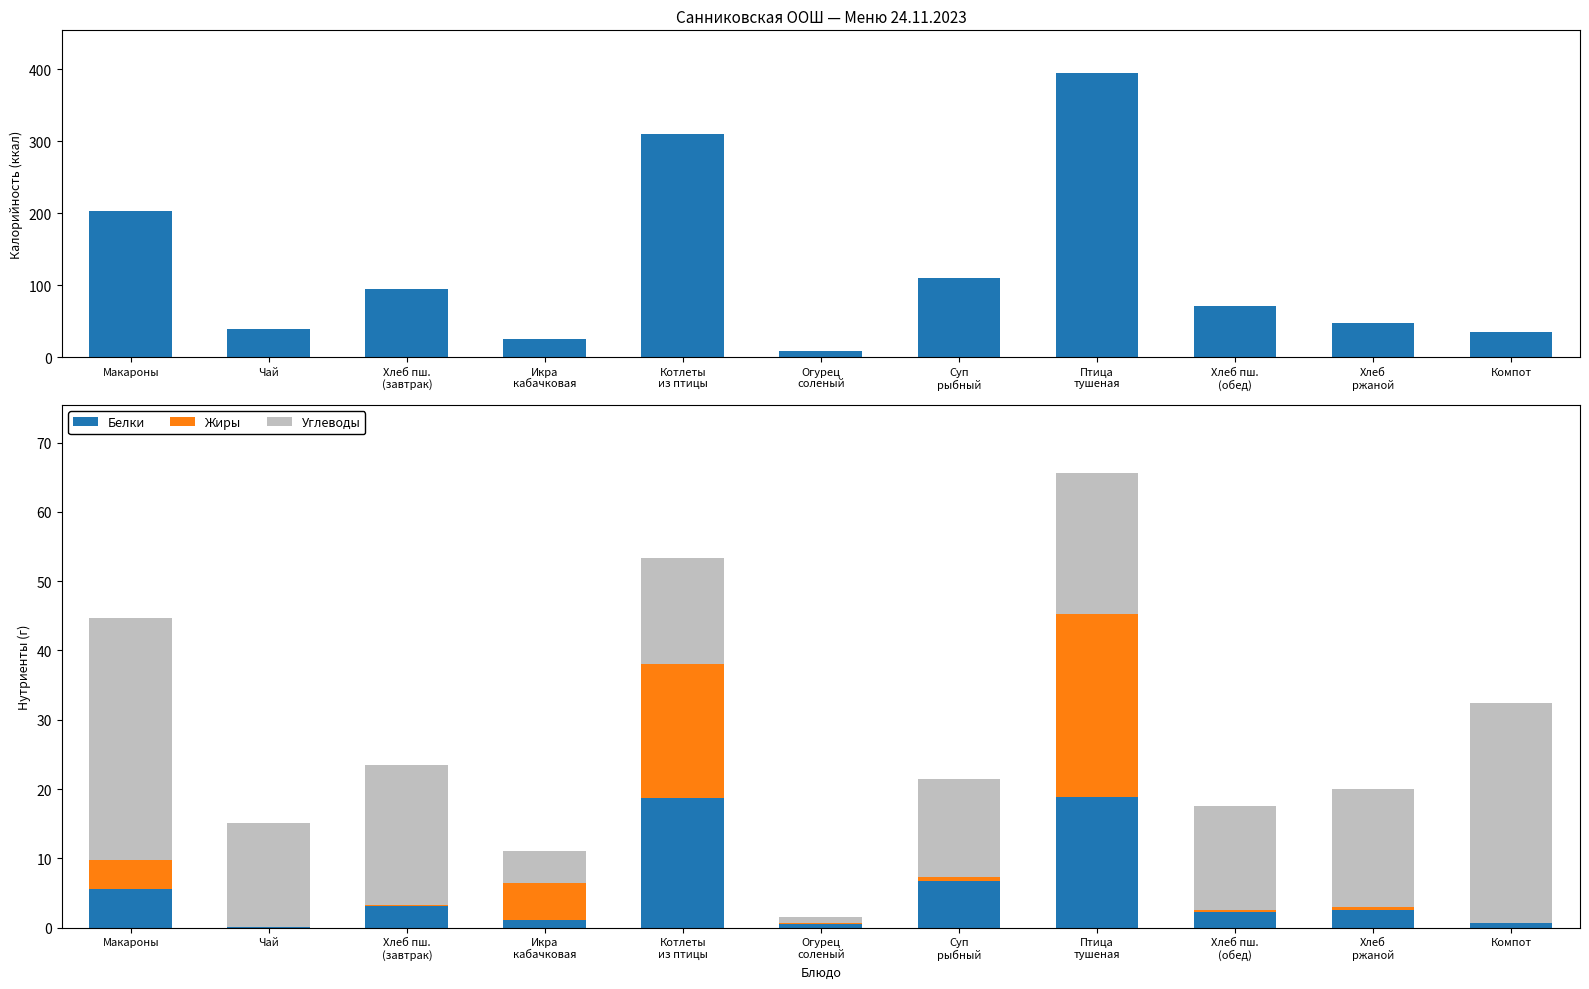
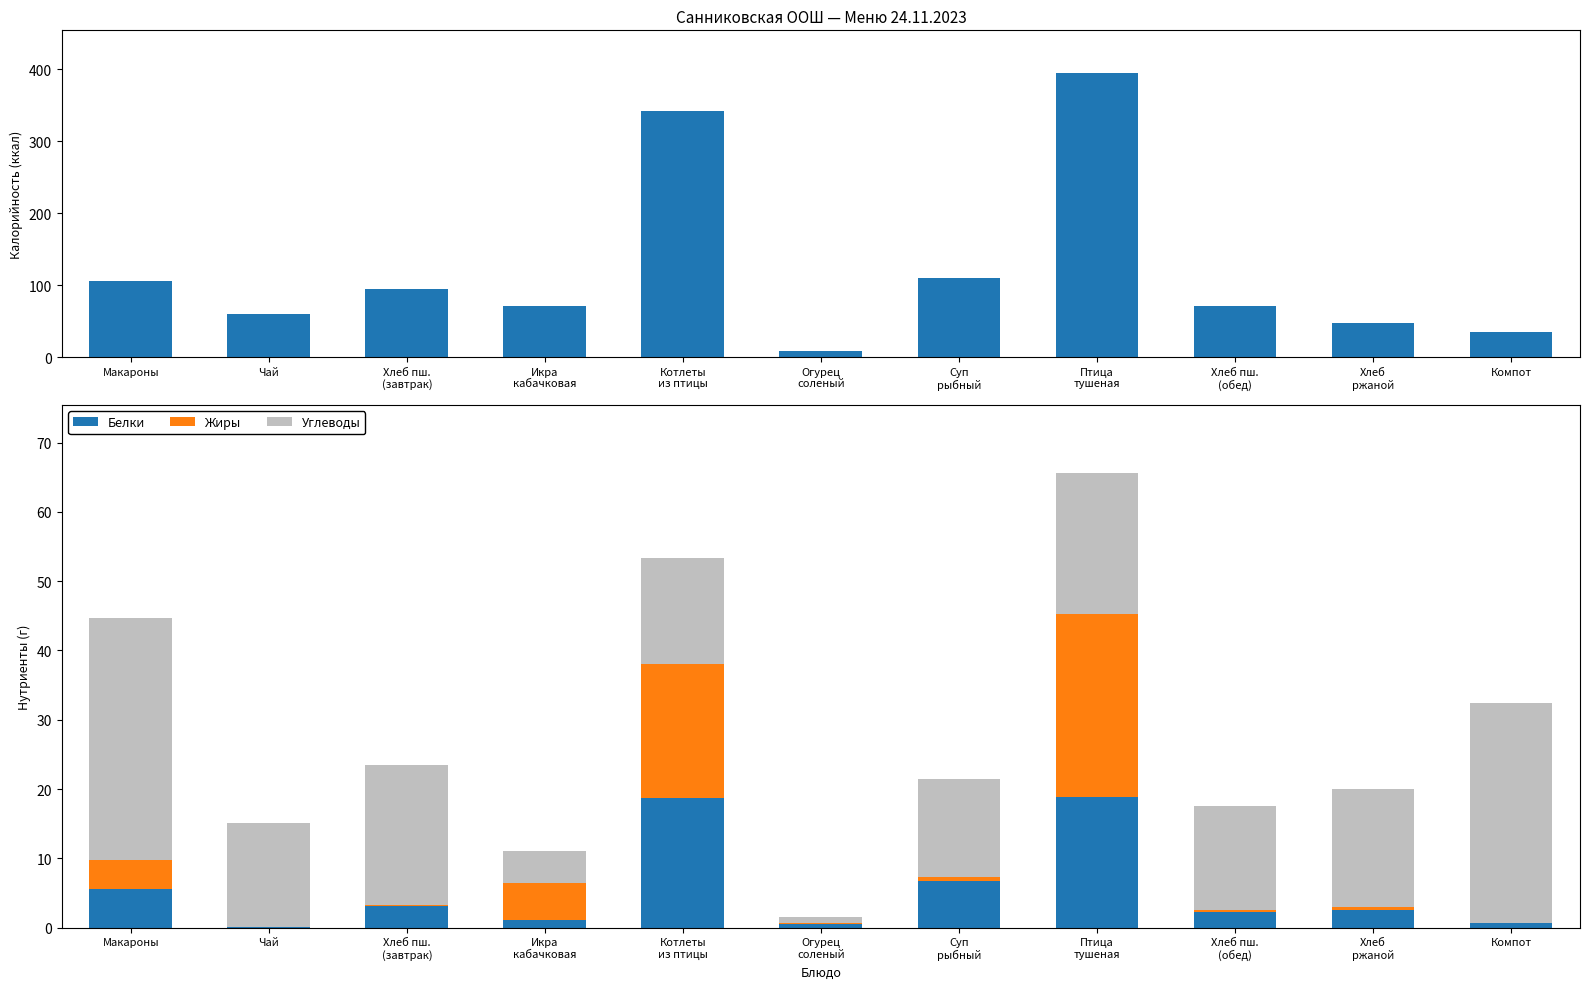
Санниковская ООШ — Меню 24.11.2023, Макароны: 200 -> 110
Санниковская ООШ — Меню 24.11.2023, Чай: 40 -> 60
Санниковская ООШ — Меню 24.11.2023, Икра кабачковая: 30 -> 70
Санниковская ООШ — Меню 24.11.2023, Котлеты из птицы: 310 -> 340
